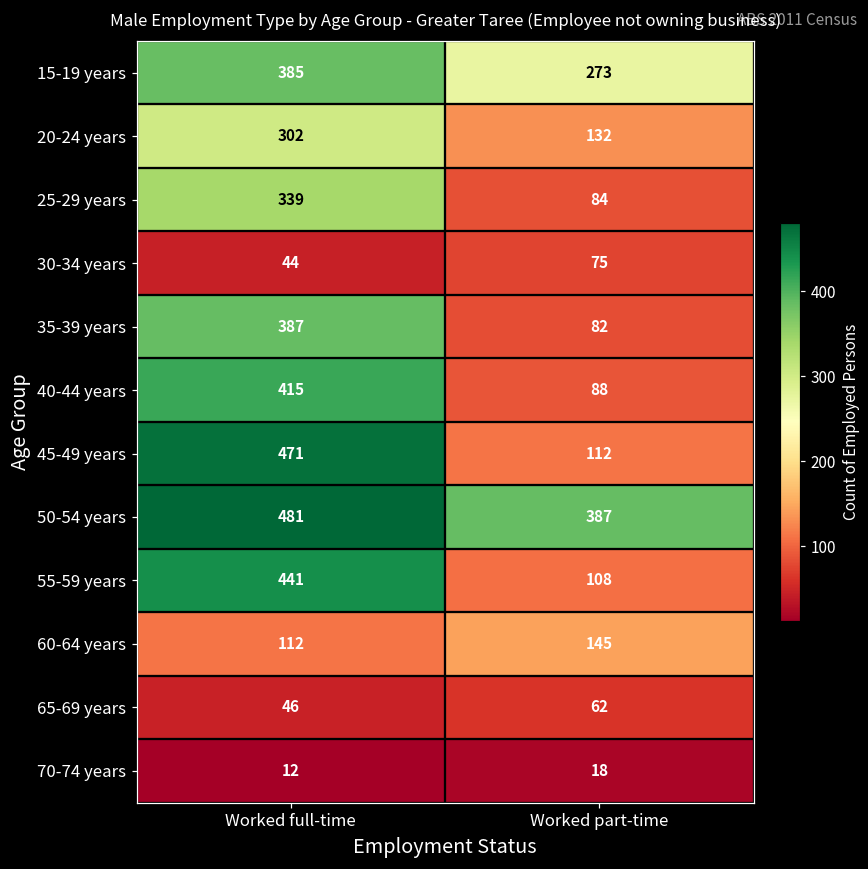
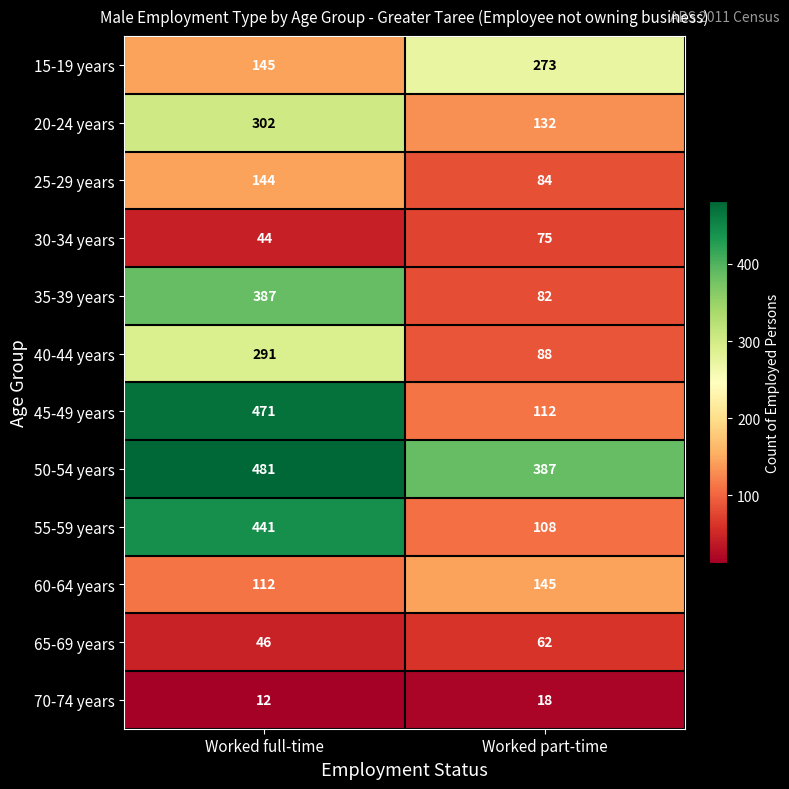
15-19 years, Worked full-time: 385 -> 145
25-29 years, Worked full-time: 339 -> 144
40-44 years, Worked full-time: 415 -> 291
